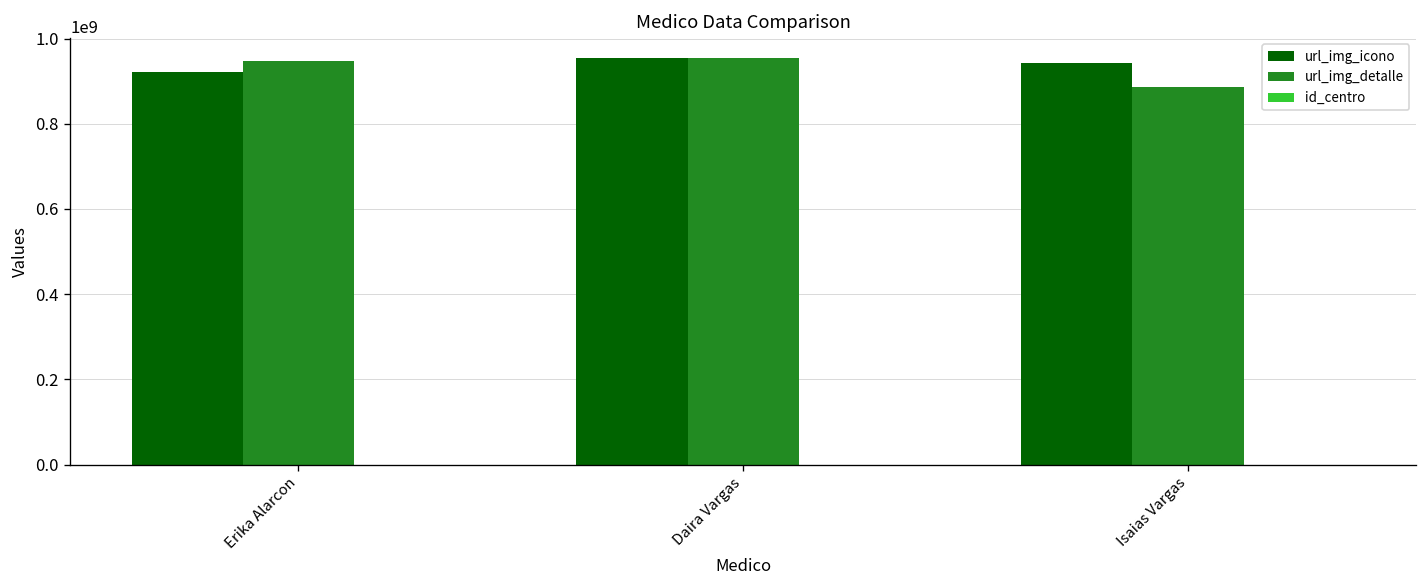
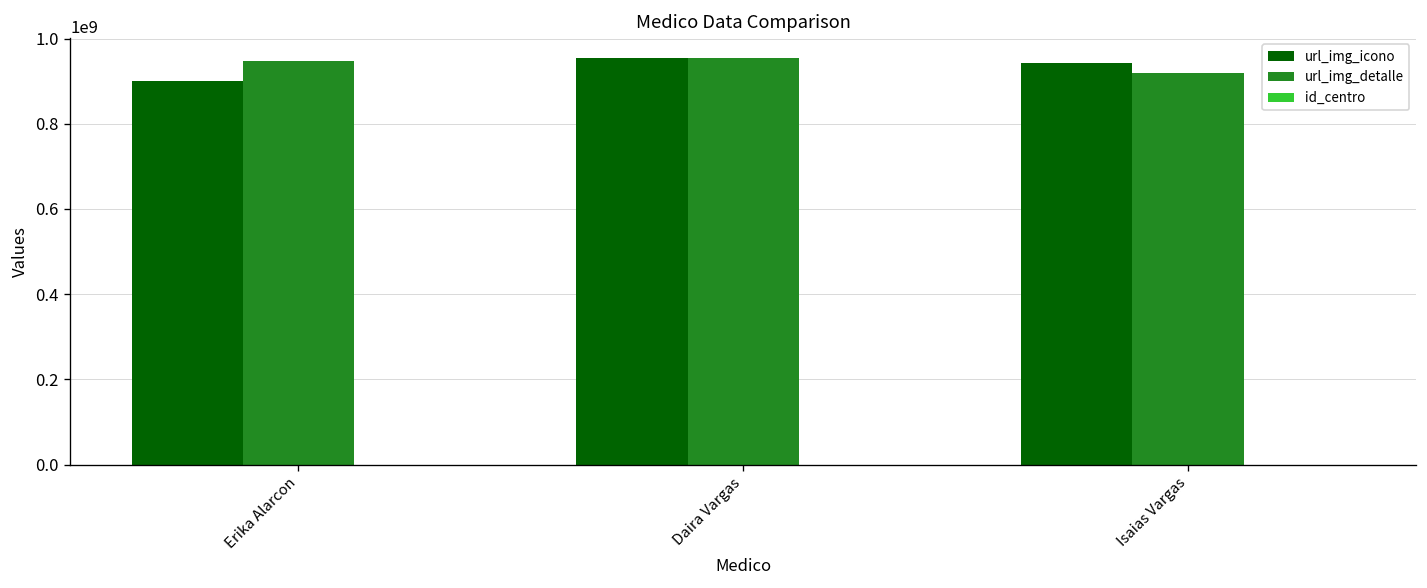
url_img_icono, Erika Alarcon: 920000000 -> 900000000
url_img_detalle, Isaias Vargas: 890000000 -> 920000000
